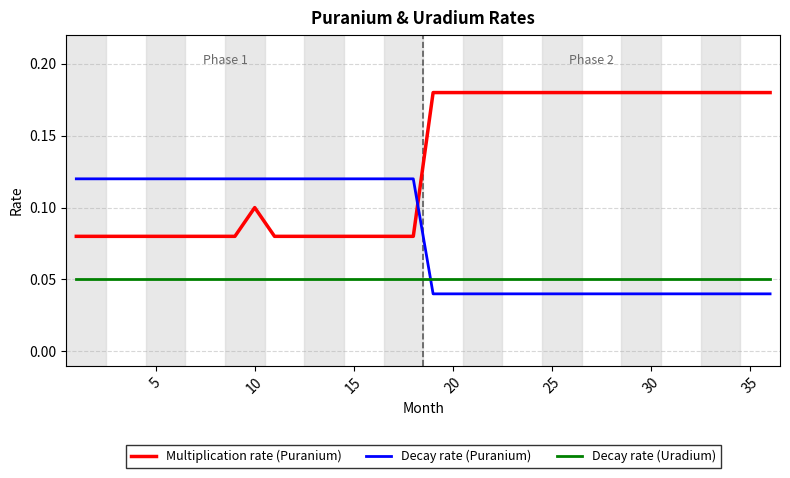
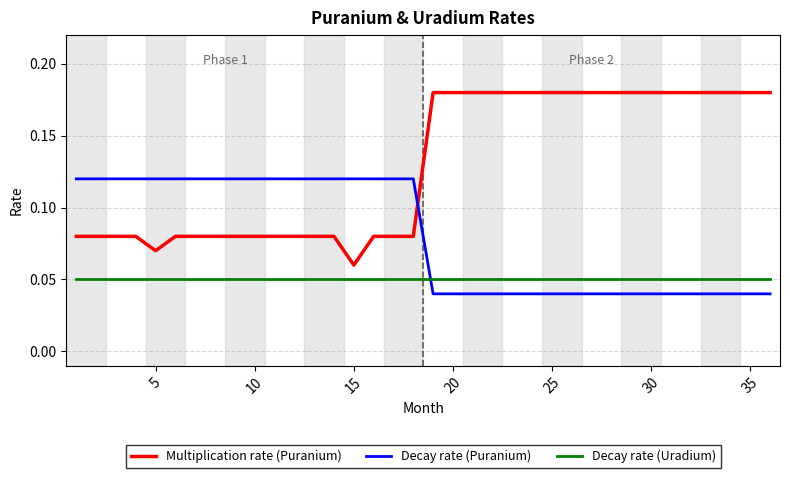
Multiplication rate (Puranium), 5: 0.08 -> 0.07
Multiplication rate (Puranium), 10: 0.10 -> 0.08
Multiplication rate (Puranium), 15: 0.08 -> 0.06
